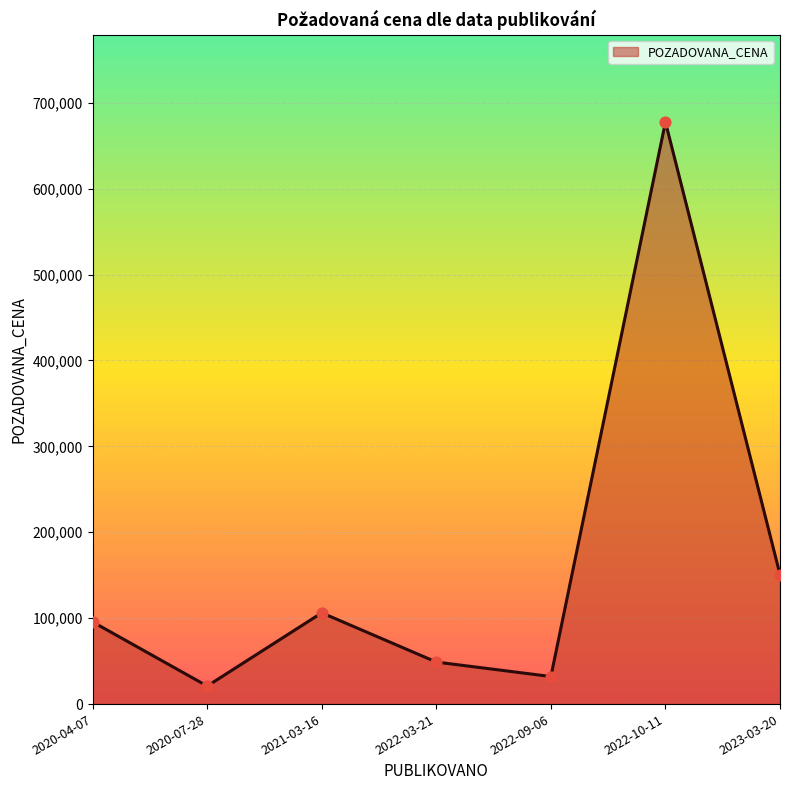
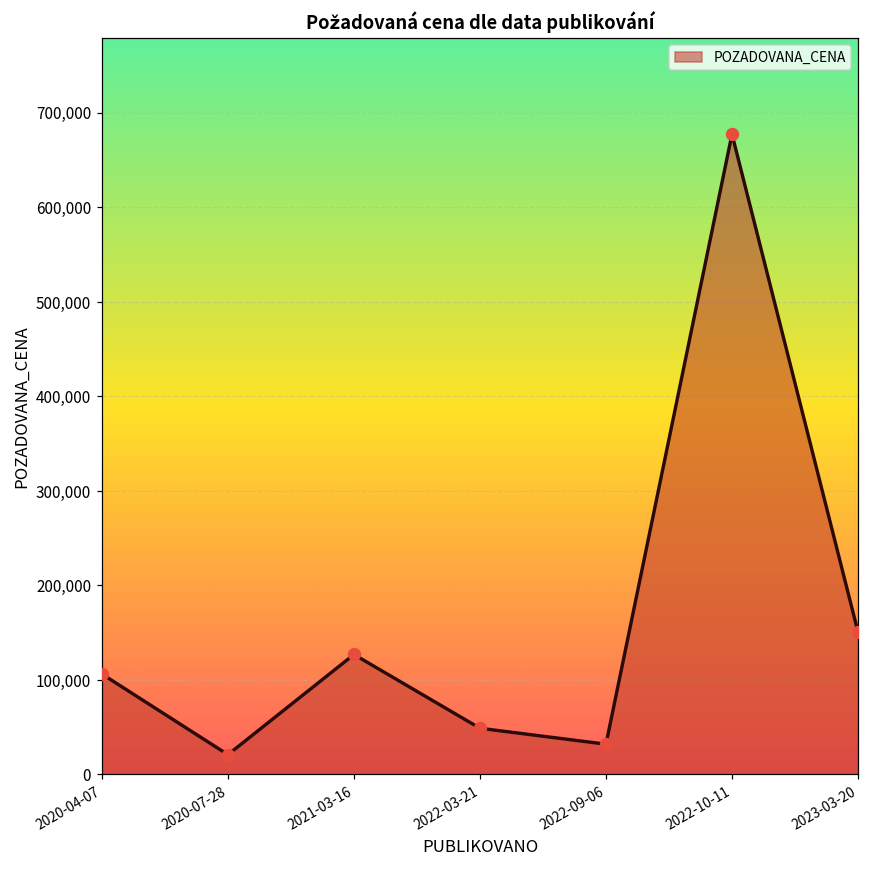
2020-04-07: 100,000 -> 110,000
2021-03-16: 110,000 -> 130,000
